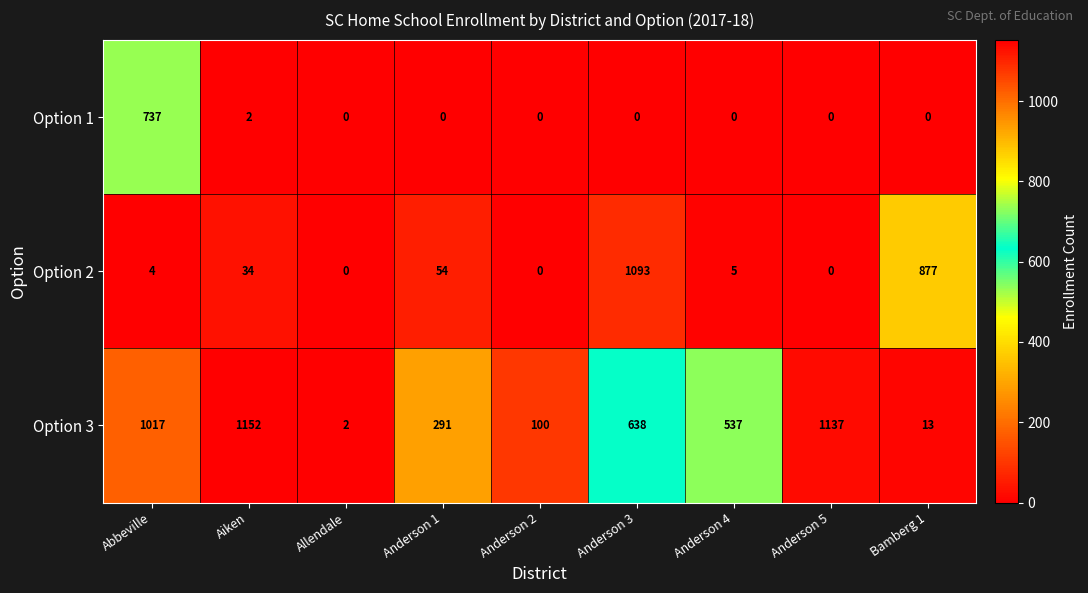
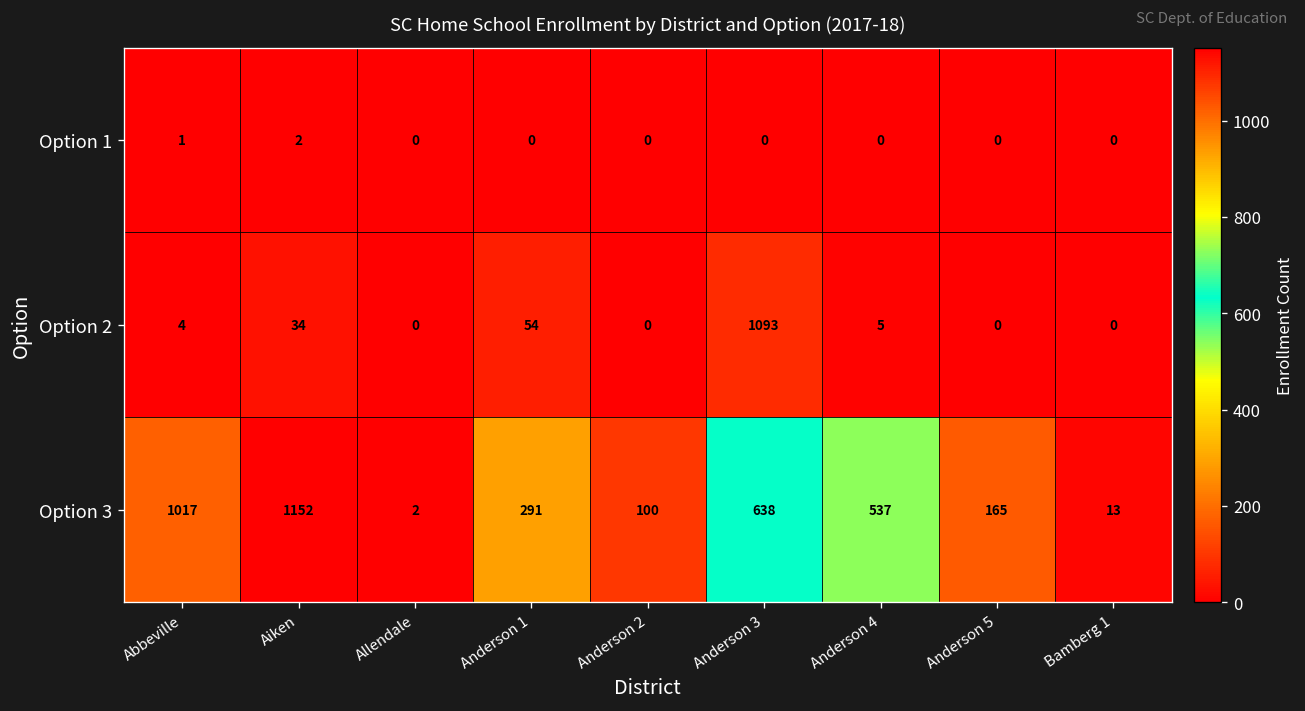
Option 1, Abbeville: 737 -> 1
Option 2, Bamberg 1: 877 -> 0
Option 3, Anderson 5: 1137 -> 165
